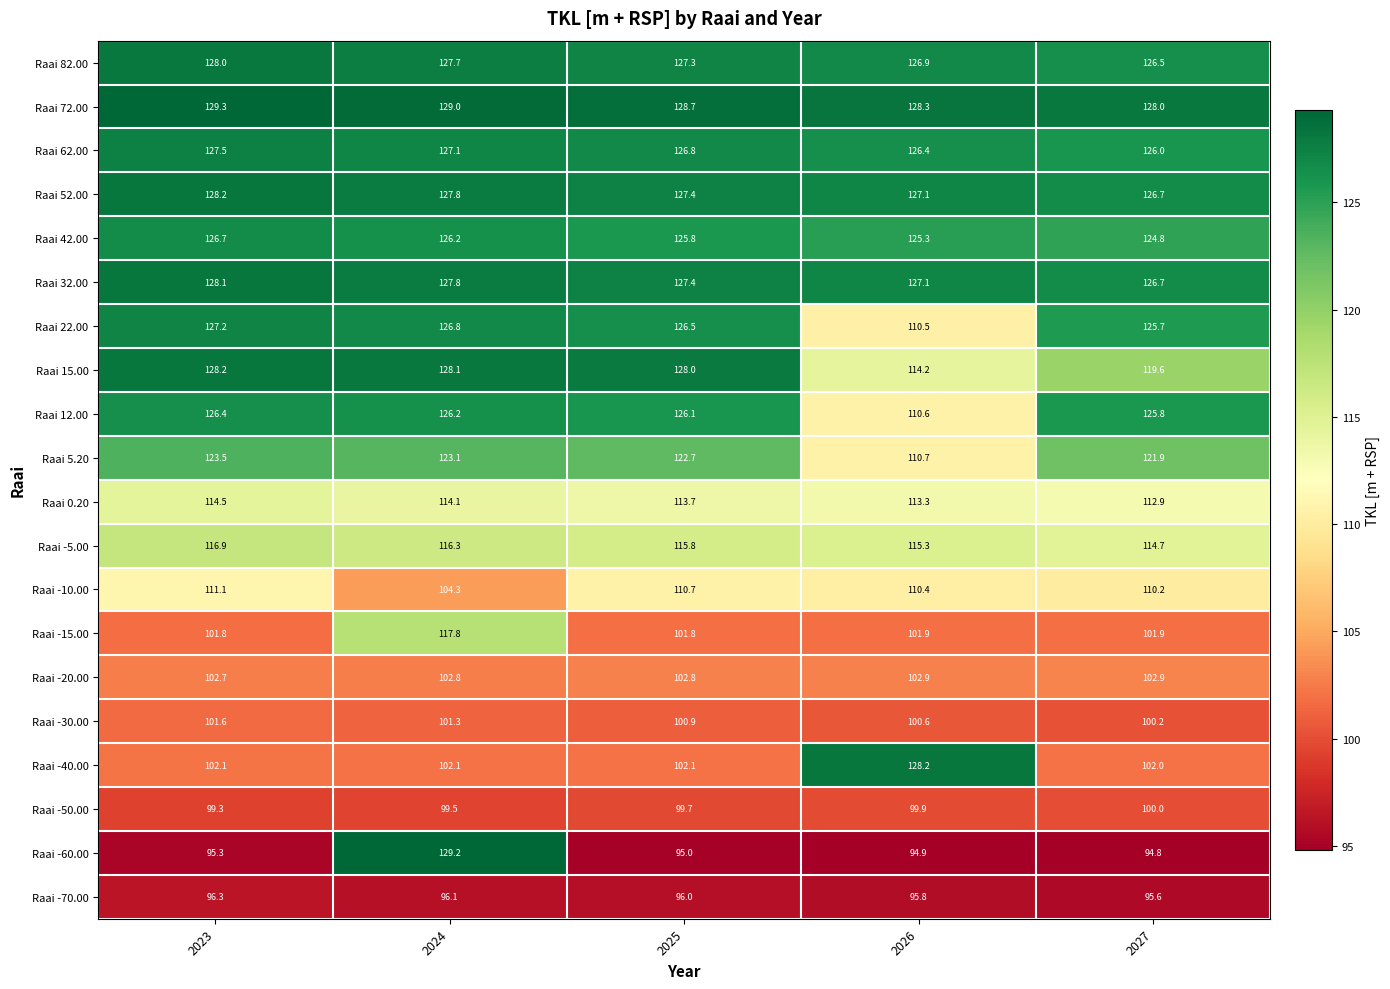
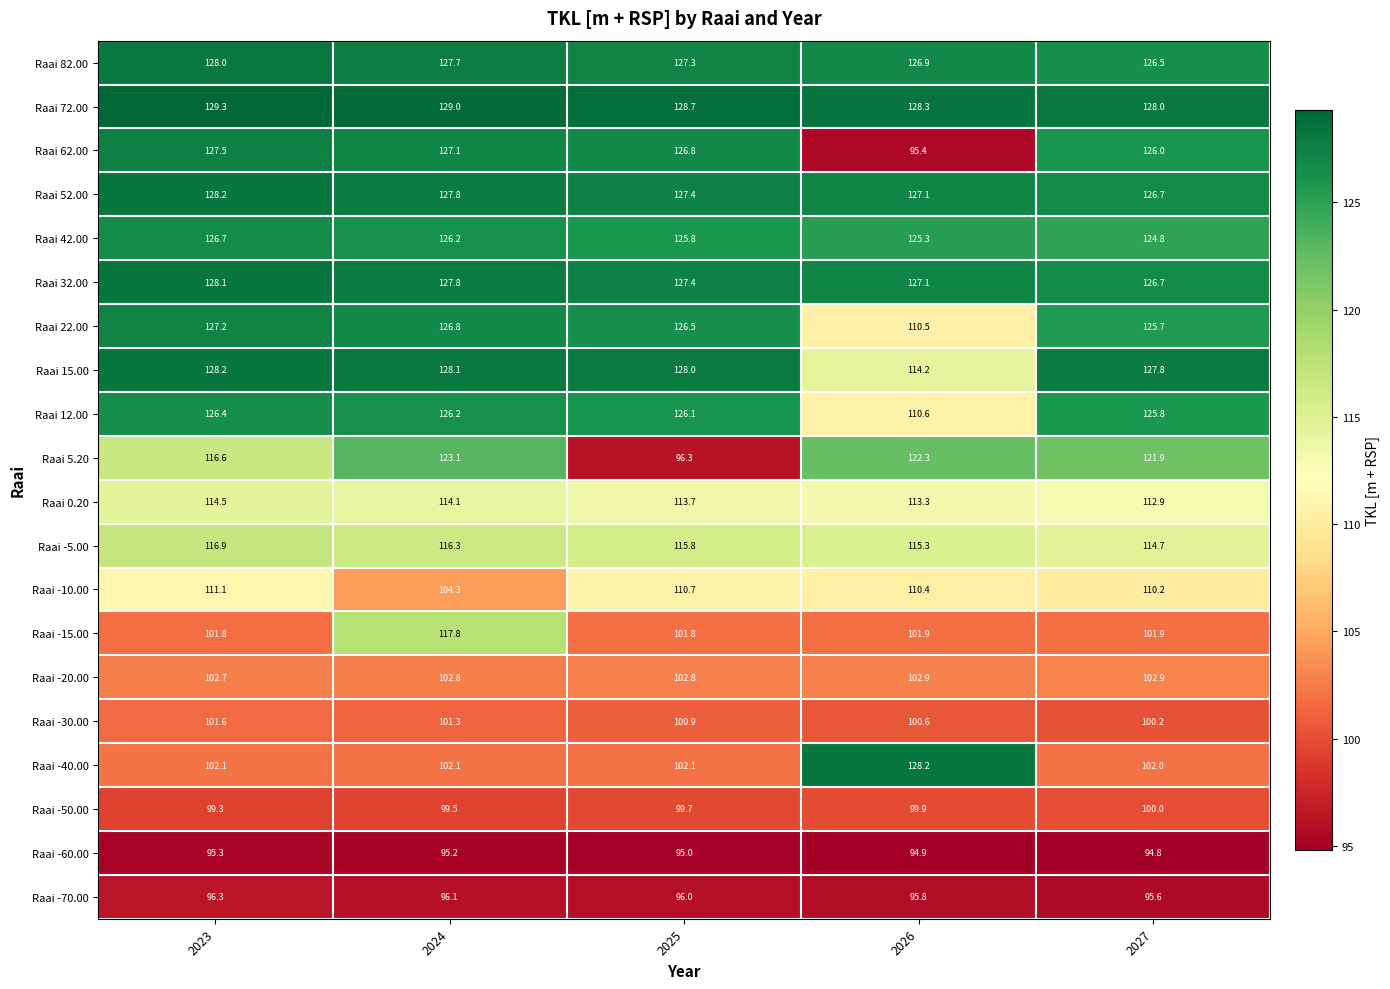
Raai 62.00, 2026: 126.4 -> 95.4
Raai 15.00, 2027: 119.6 -> 127.8
Raai 5.20, 2023: 123.5 -> 116.6
Raai 5.20, 2025: 122.7 -> 96.3
Raai 5.20, 2026: 110.7 -> 122.3
Raai -60.00, 2024: 129.2 -> 95.2
